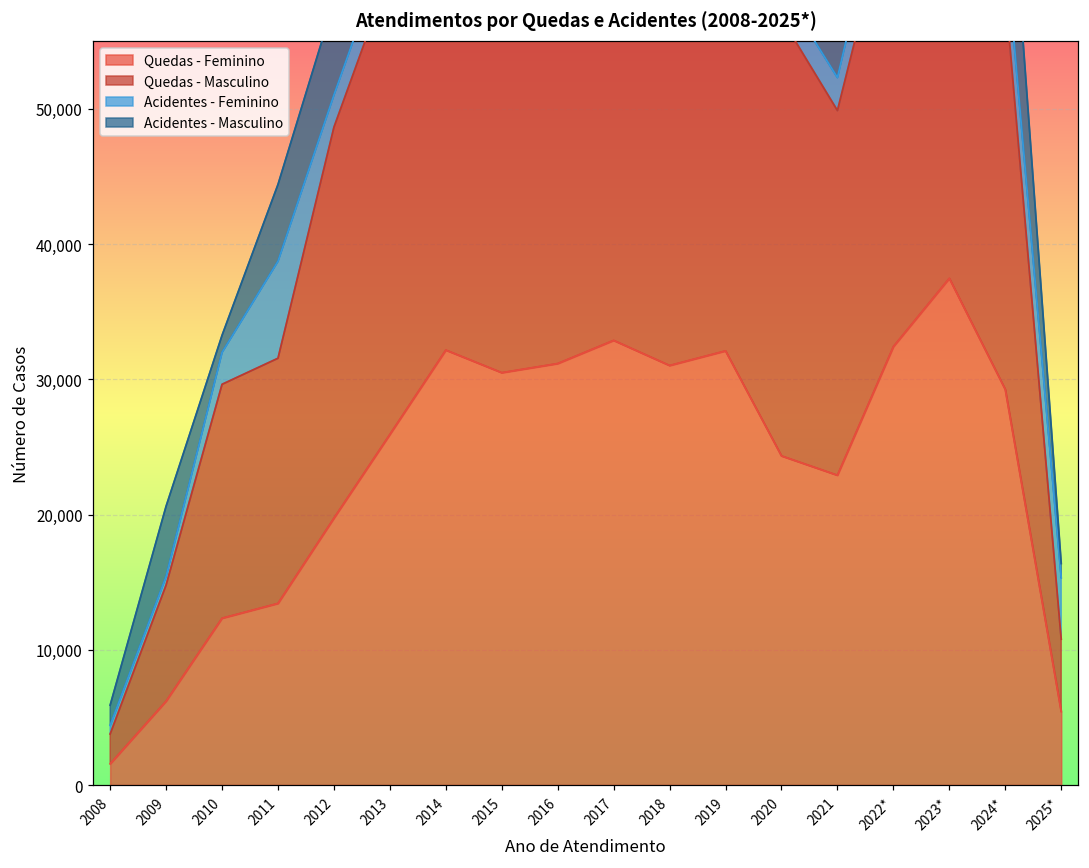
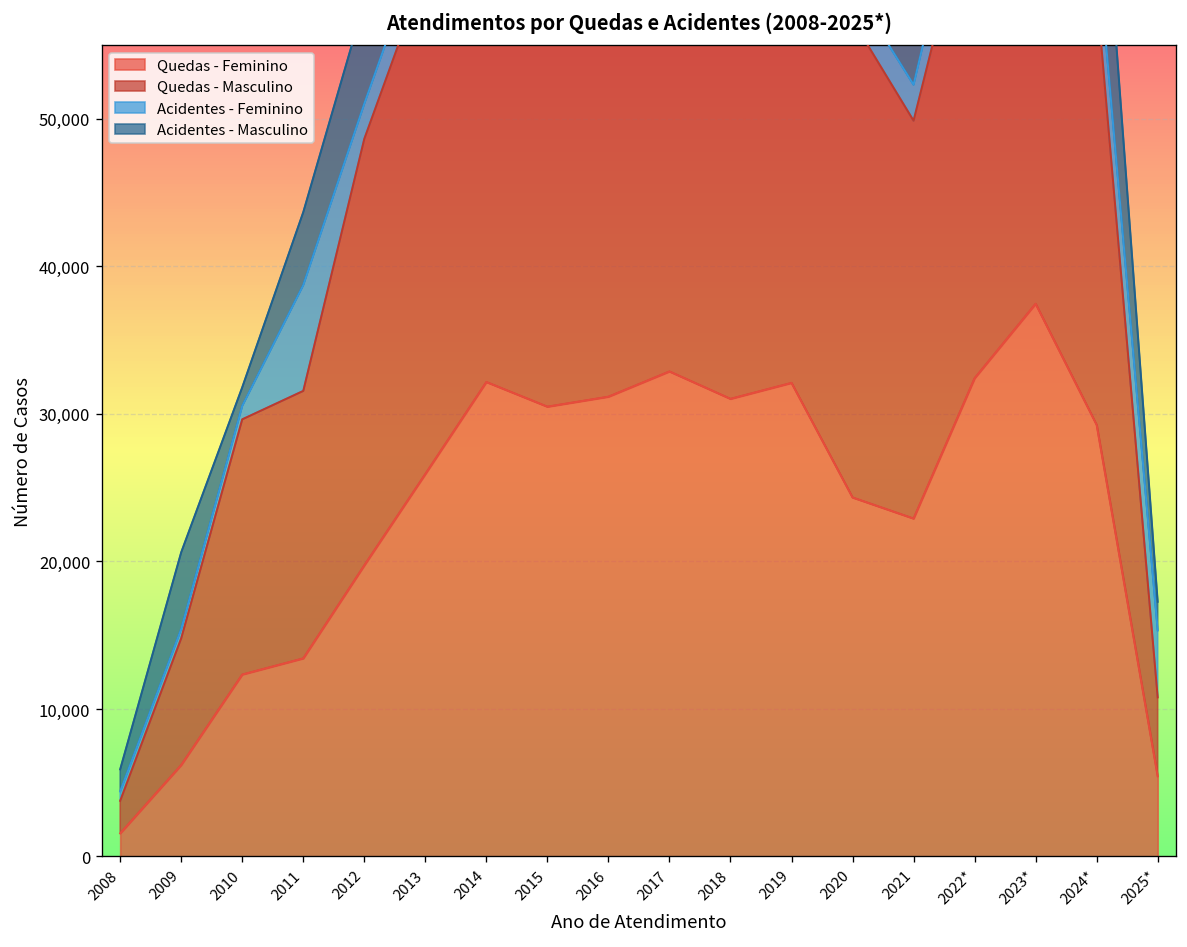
Acidentes - Feminino, 2010: 2,400 -> 900
Acidentes - Masculino, 2011: 5,700 -> 4,900
Acidentes - Masculino, 2025*: 1,100 -> 1,900
